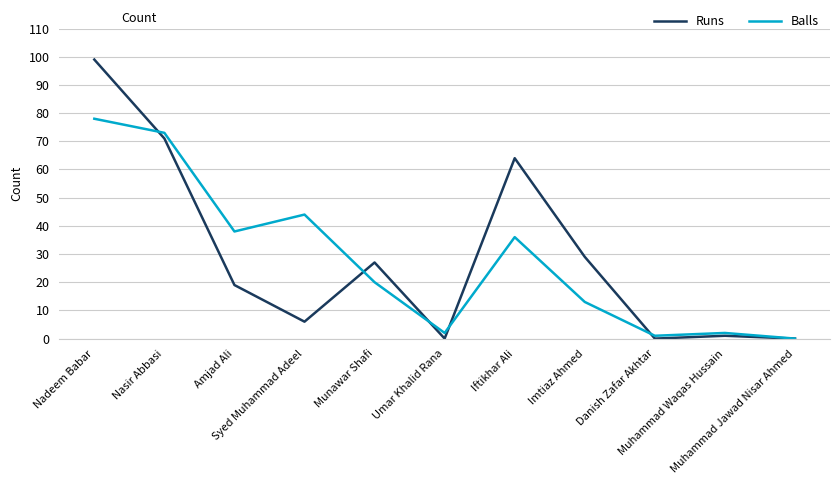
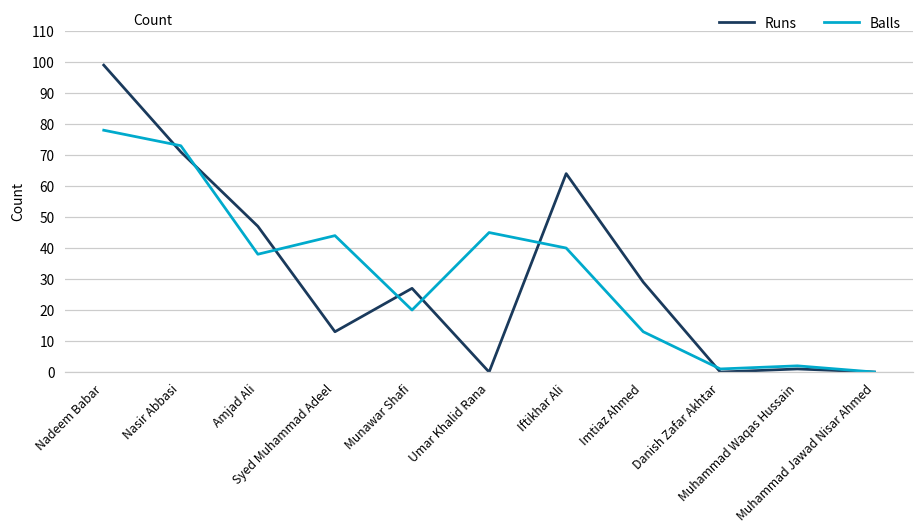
Runs, Amjad Ali: 19 -> 47
Runs, Syed Muhammad Adeel: 6 -> 13
Balls, Umar Khalid Rana: 2 -> 45
Balls, Iftikhar Ali: 36 -> 40
